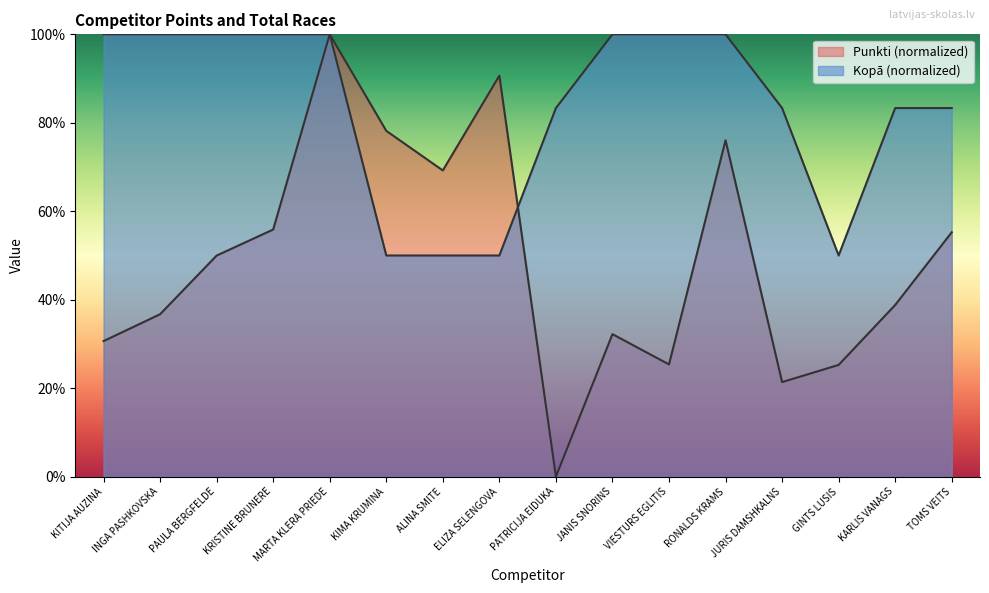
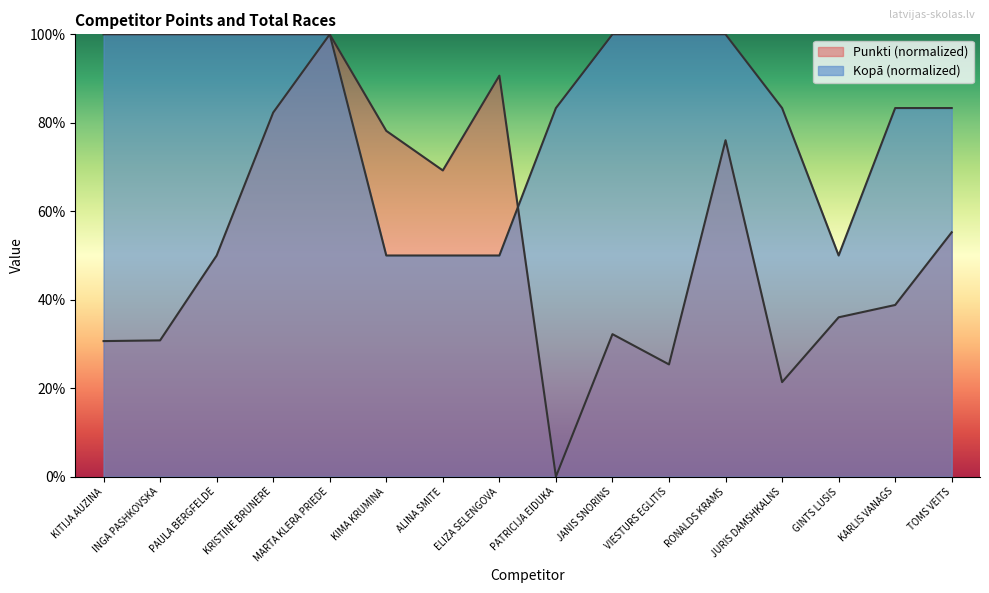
Punkti (normalized), INGA PASHKOVSKA: 37% -> 31%
Punkti (normalized), KRISTINE BRUNERE: 56% -> 82%
Punkti (normalized), GINTS LUSIS: 25% -> 36%
